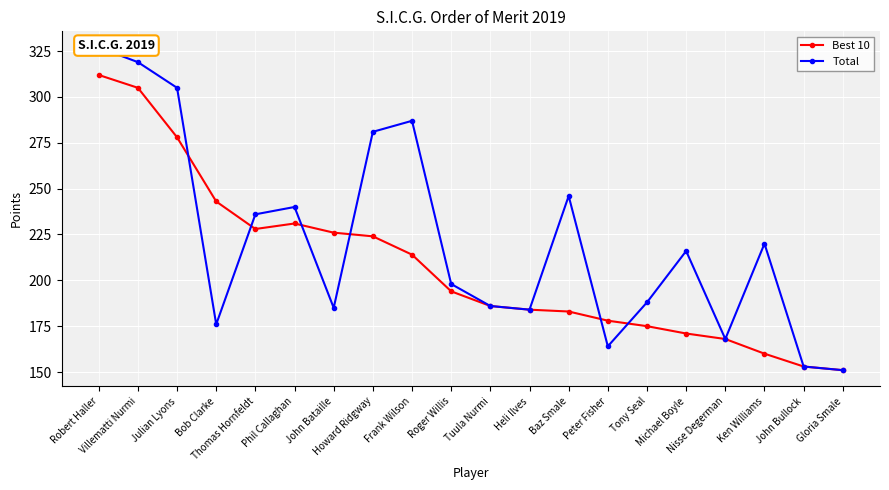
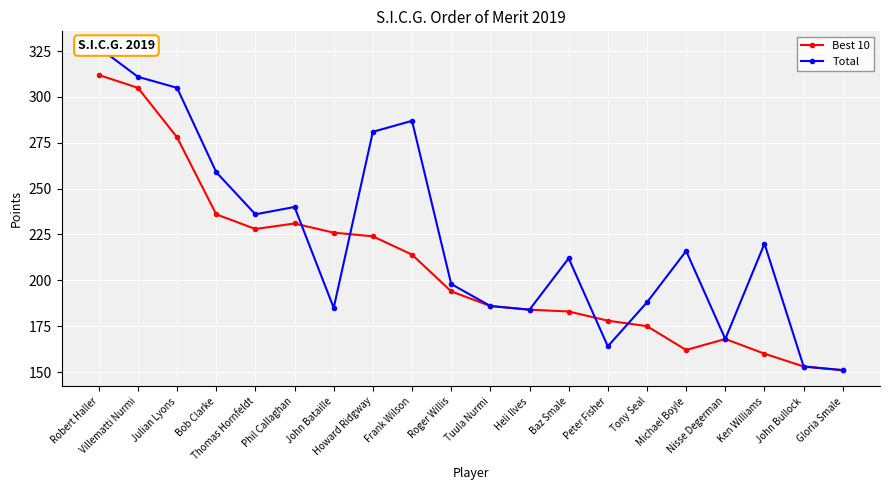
Total, Villematti Nurmi: 319 -> 311
Best 10, Bob Clarke: 243 -> 236
Total, Bob Clarke: 176 -> 259
Total, Baz Smale: 246 -> 212
Best 10, Michael Boyle: 171 -> 162
